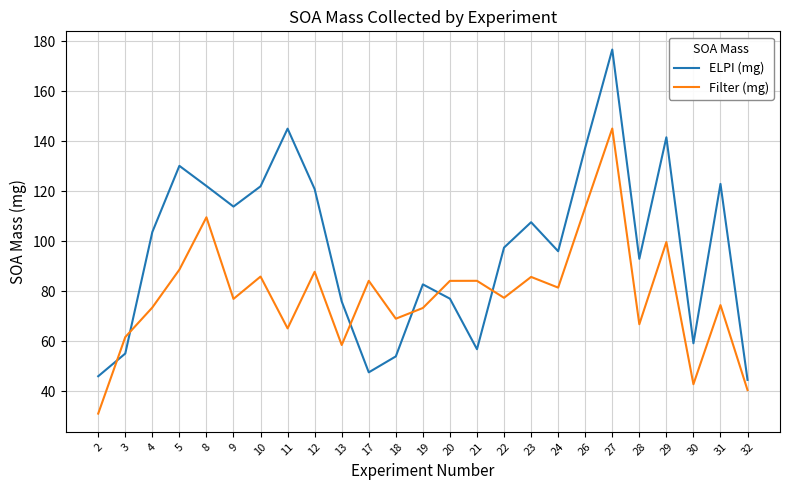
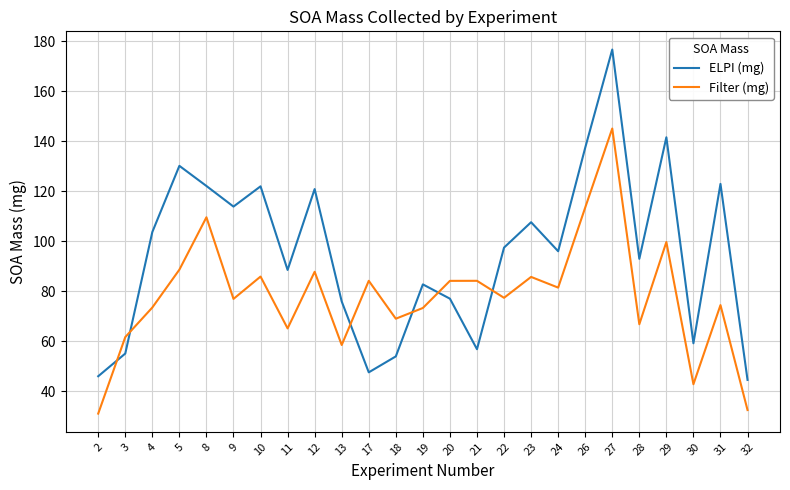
ELPI (mg), 11: 145 -> 89
Filter (mg), 32: 40 -> 33
